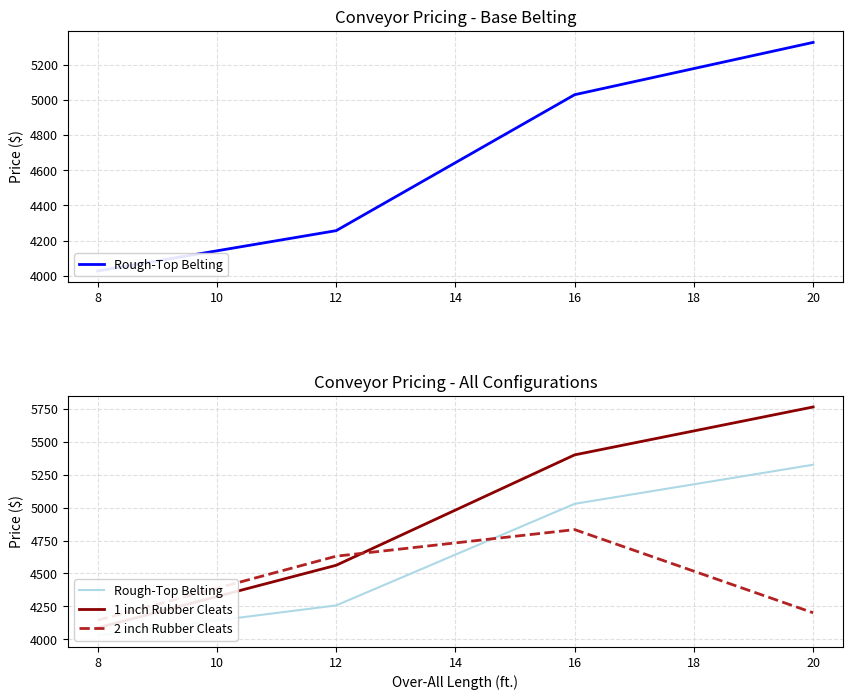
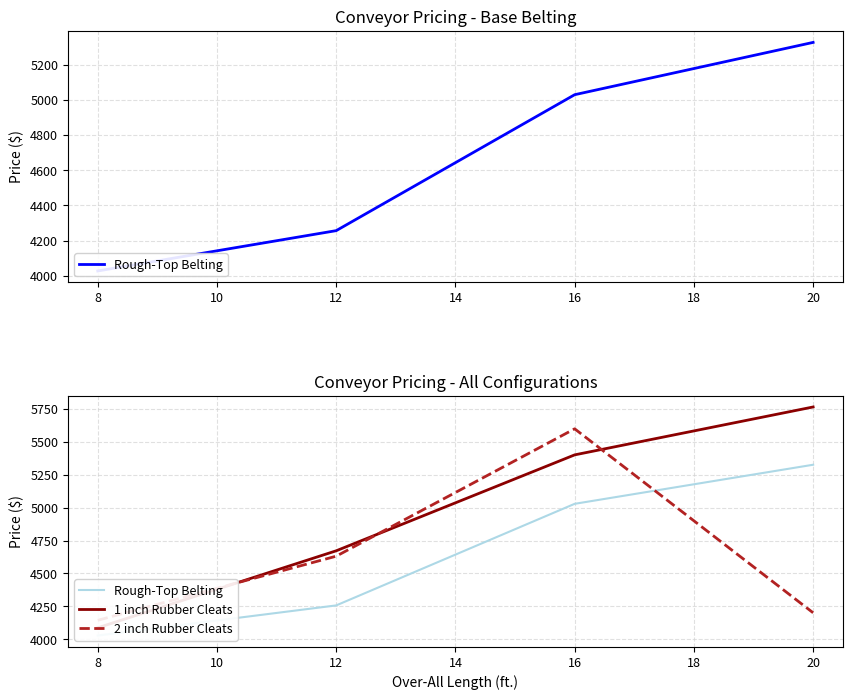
Conveyor Pricing - All Configurations, 1 inch Rubber Cleats, 12: 4560 -> 4670
Conveyor Pricing - All Configurations, 2 inch Rubber Cleats, 16: 4830 -> 5600
